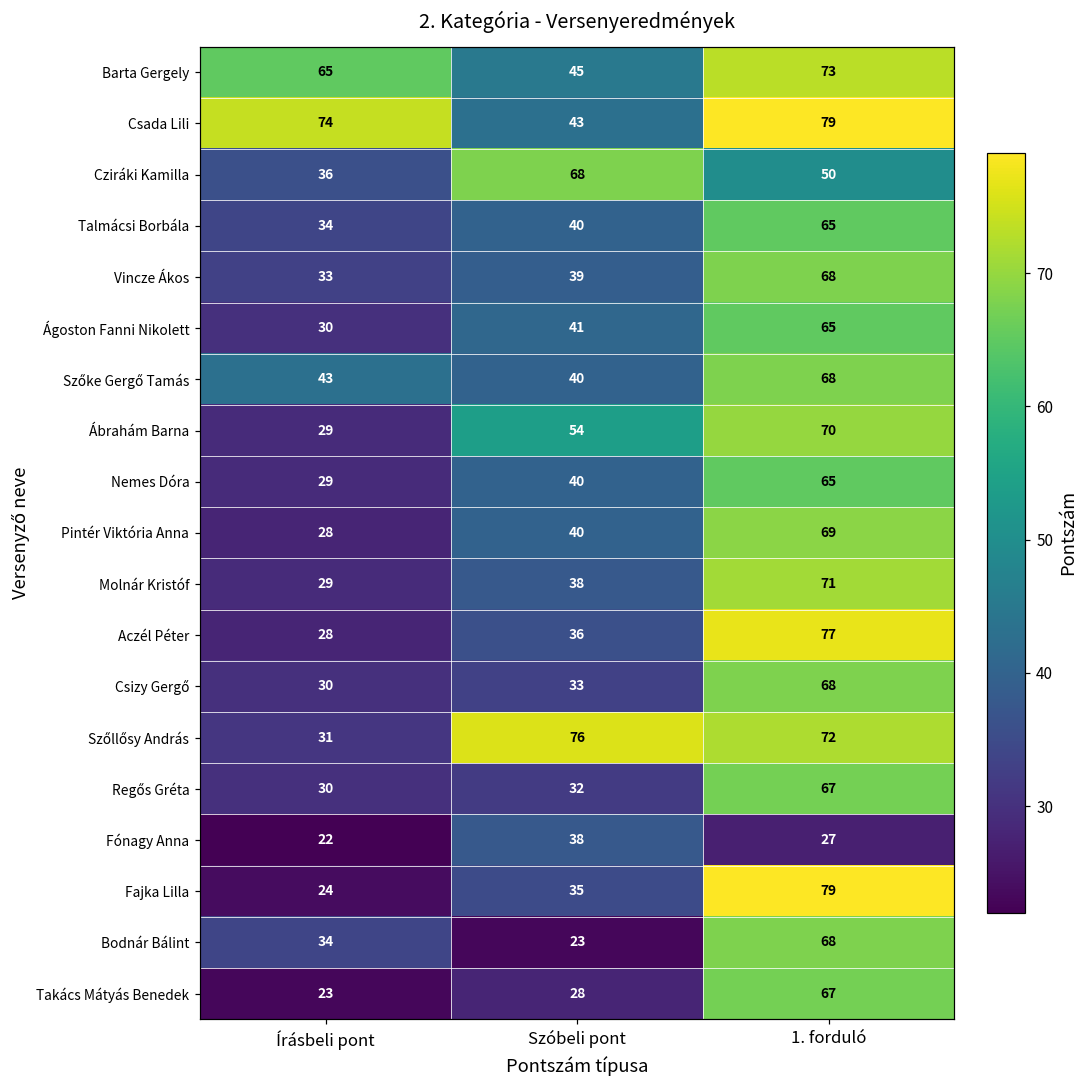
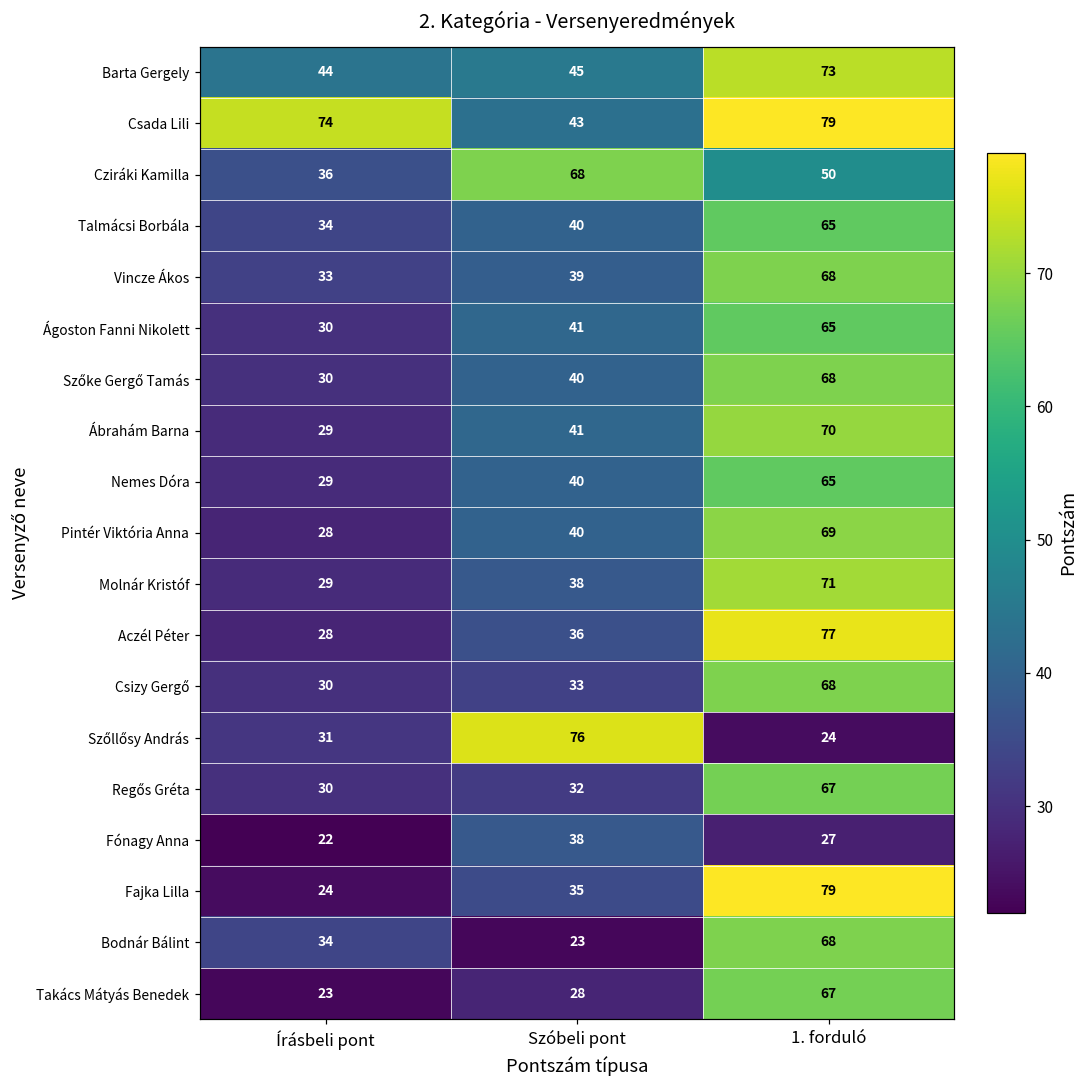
Barta Gergely, Írásbeli pont: 65 -> 44
Szőke Gergő Tamás, Írásbeli pont: 43 -> 30
Ábrahám Barna, Szóbeli pont: 54 -> 41
Szőllősy András, 1. forduló: 72 -> 24
